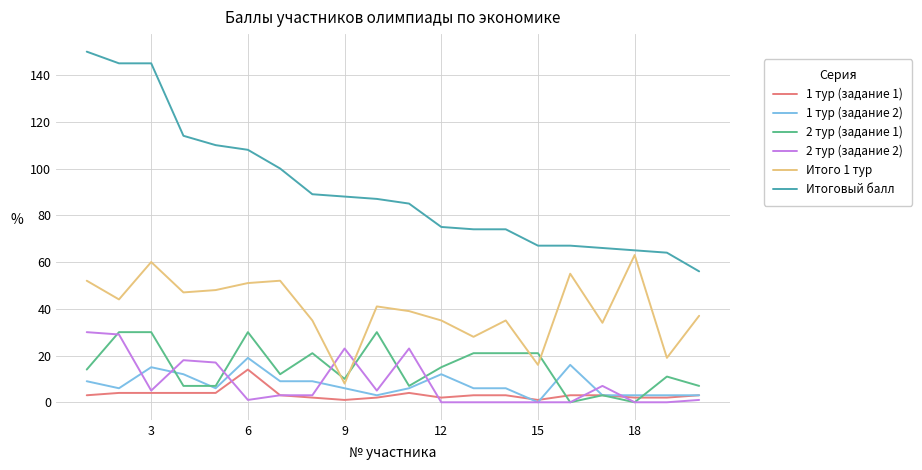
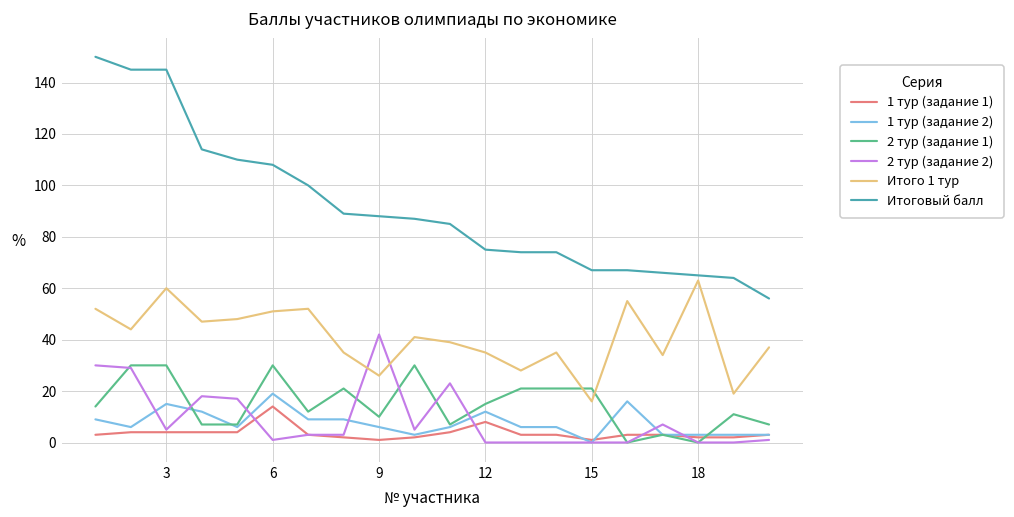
2 тур (задание 2), 9: 23 -> 42
Итого 1 тур, 9: 8 -> 26
1 тур (задание 1), 12: 2 -> 8
